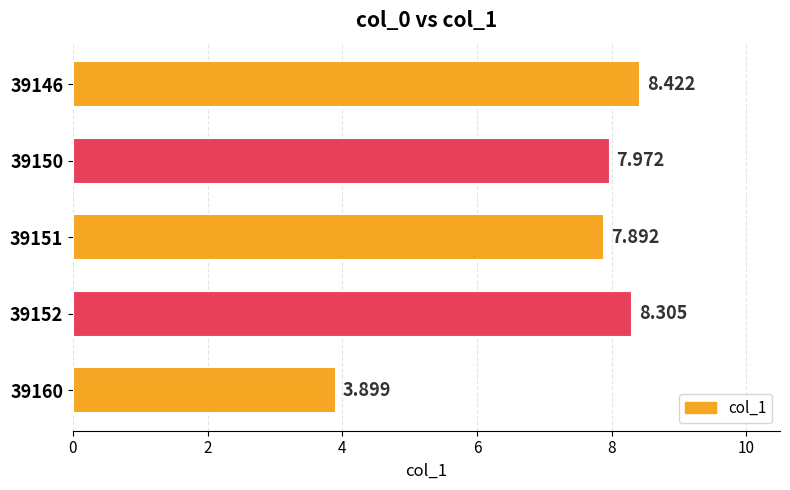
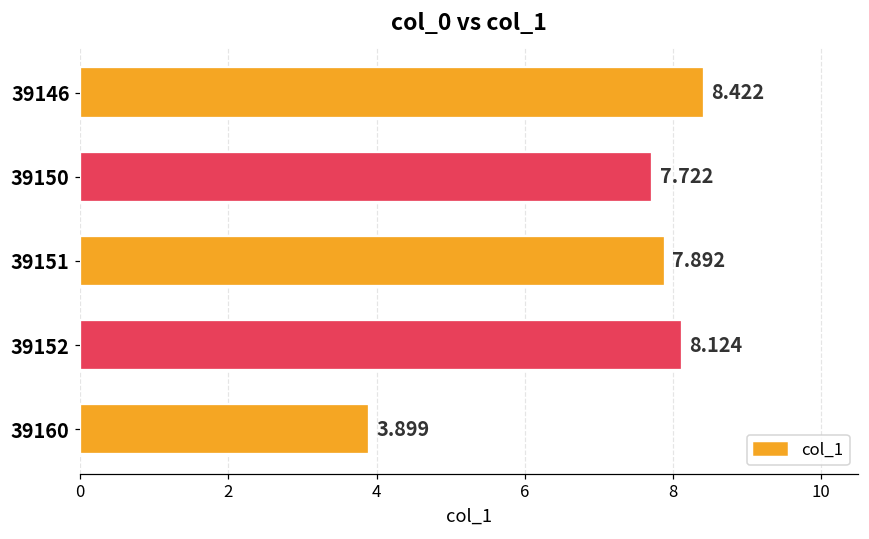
39150: 7.972 -> 7.722
39152: 8.305 -> 8.124
